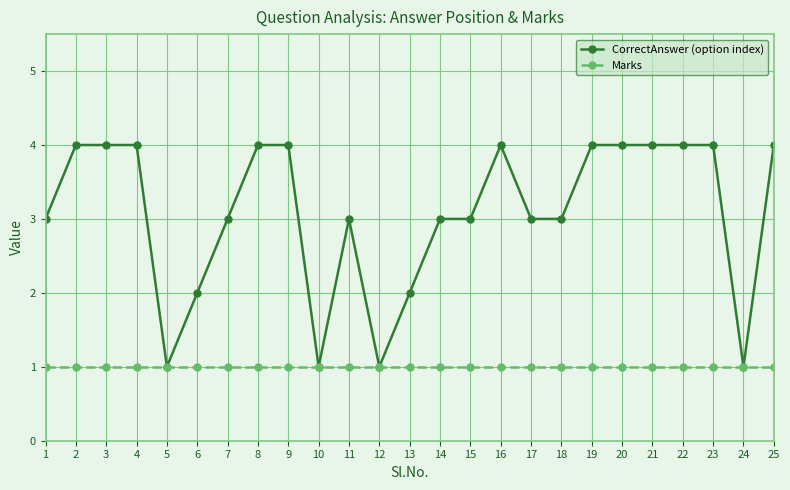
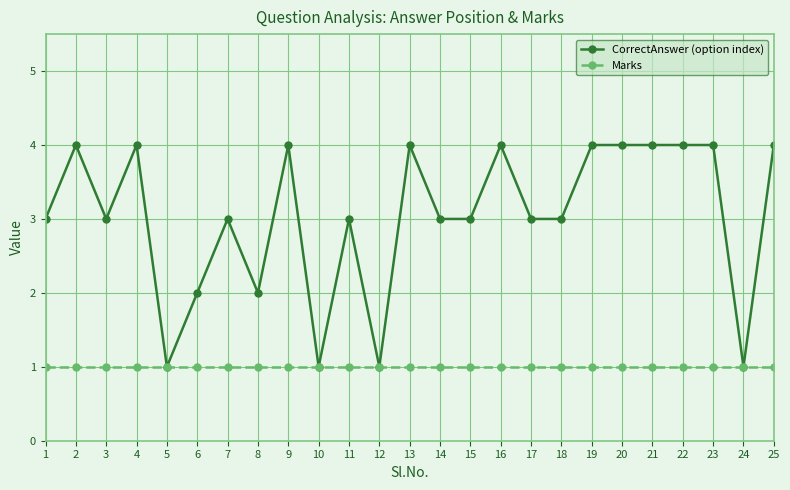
CorrectAnswer (option index), 3: 4 -> 3
CorrectAnswer (option index), 8: 4 -> 2
CorrectAnswer (option index), 13: 2 -> 4
